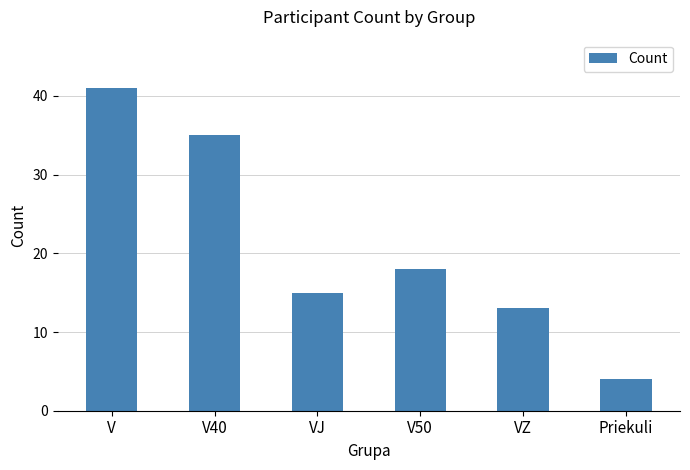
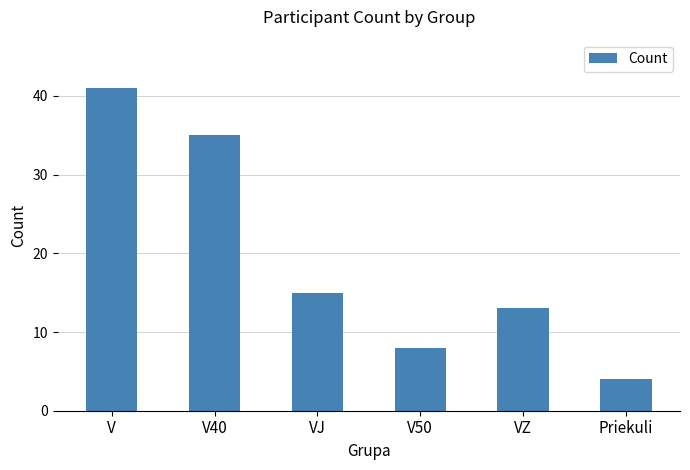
V50: 18 -> 8
